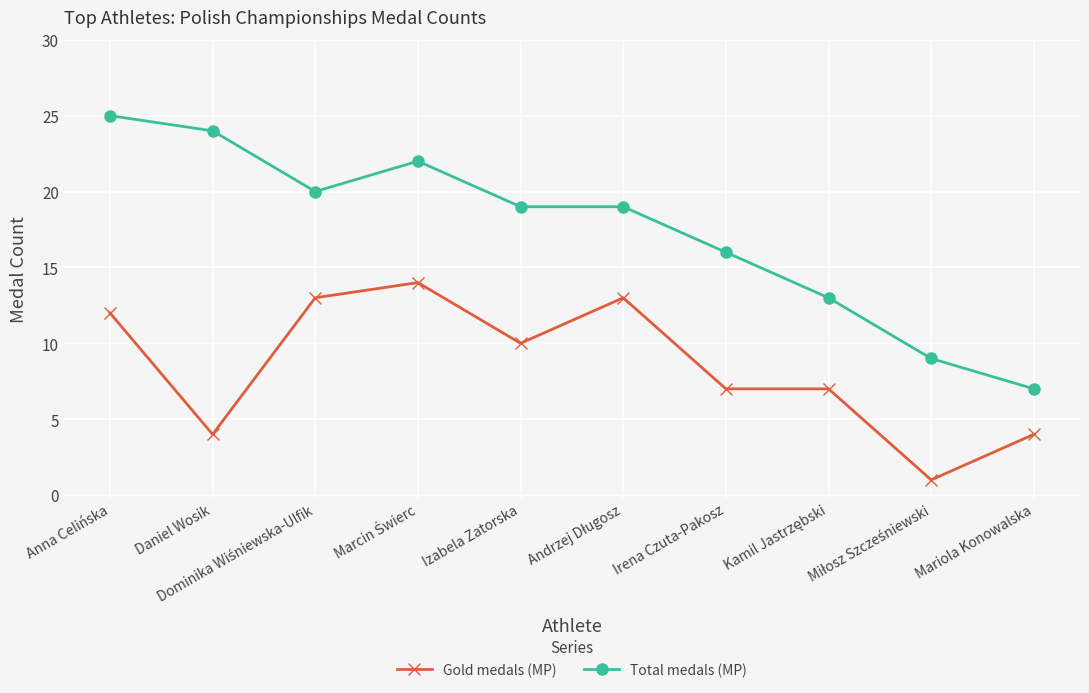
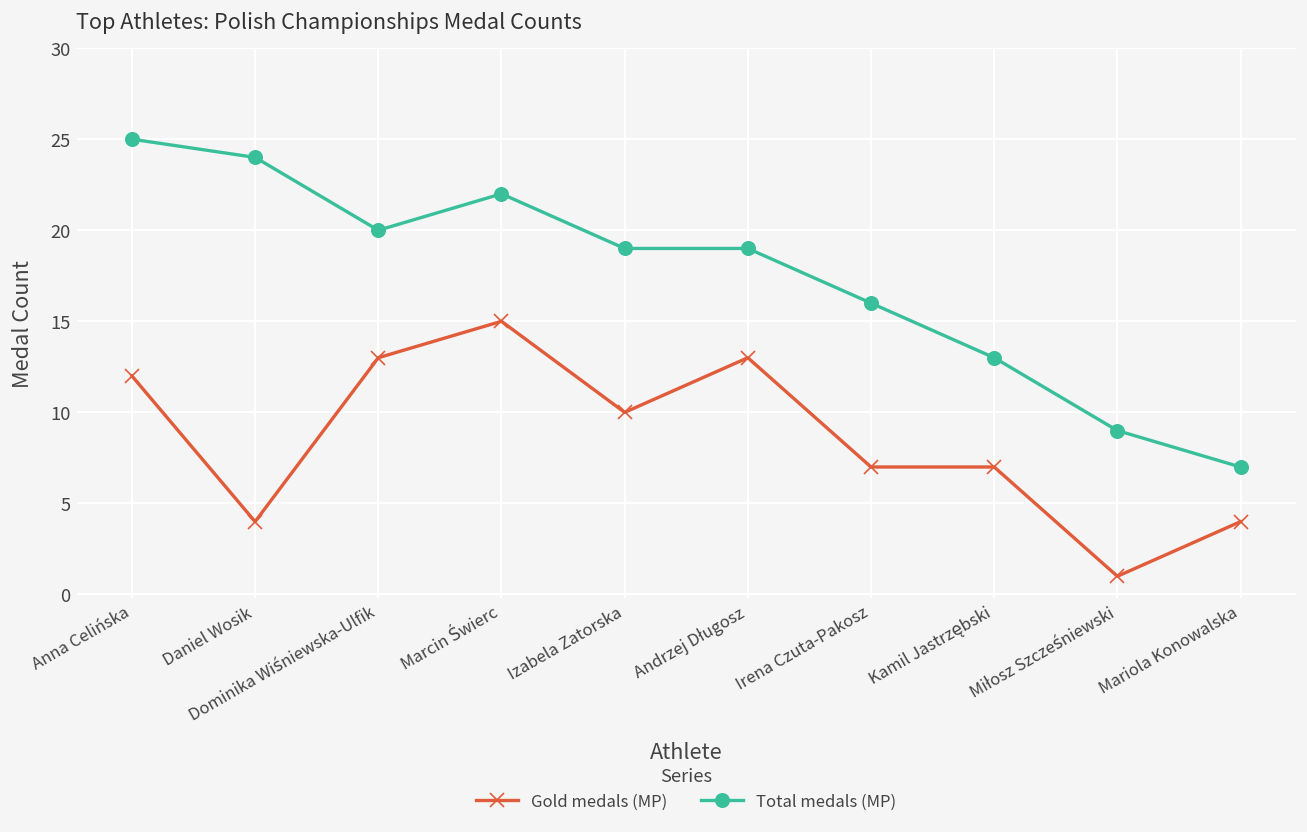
Gold medals (MP), Marcin Świerc: 14 -> 15
